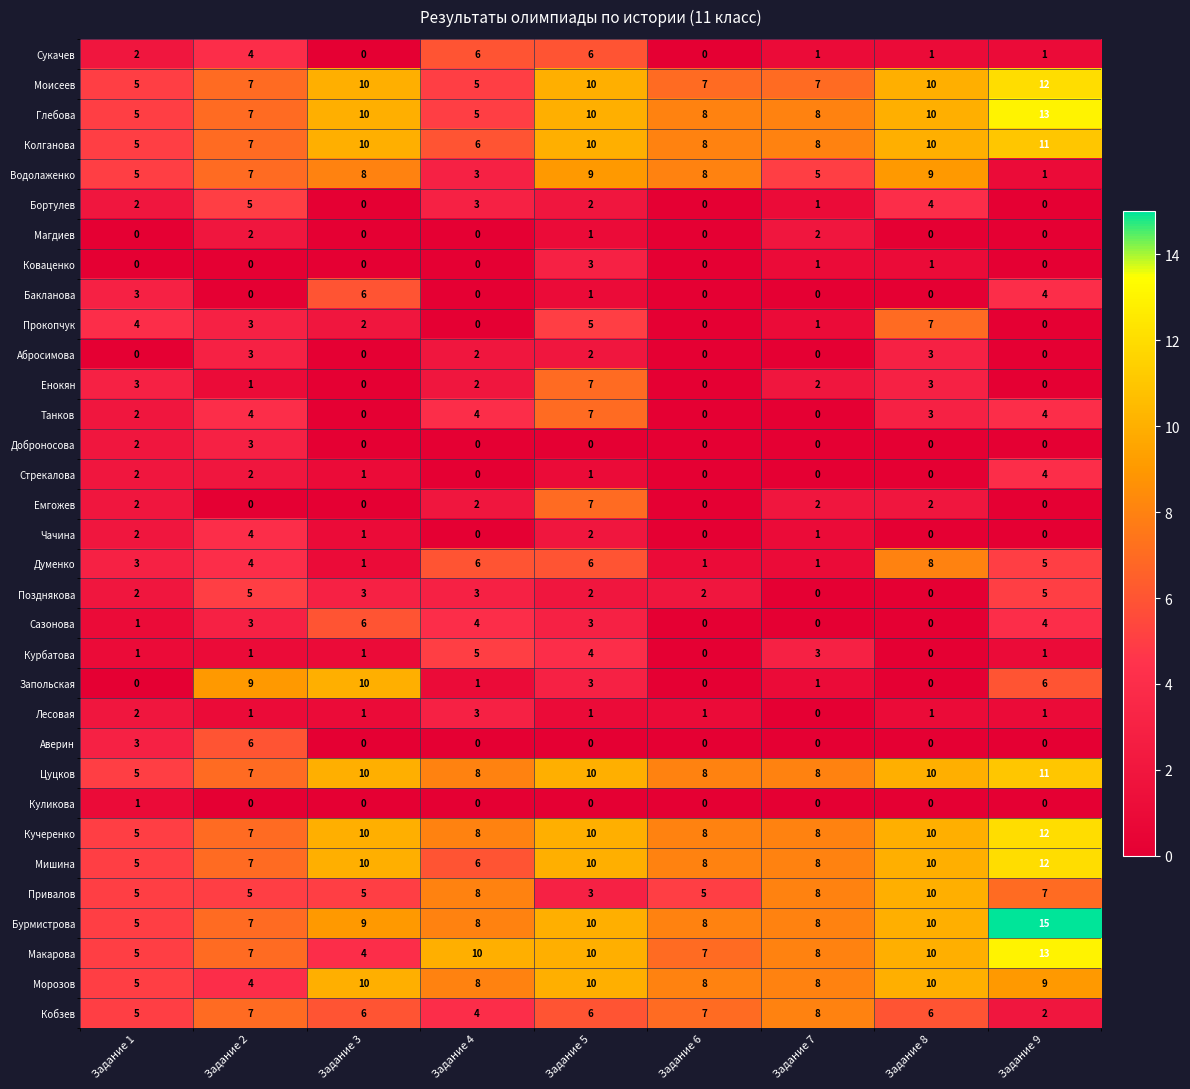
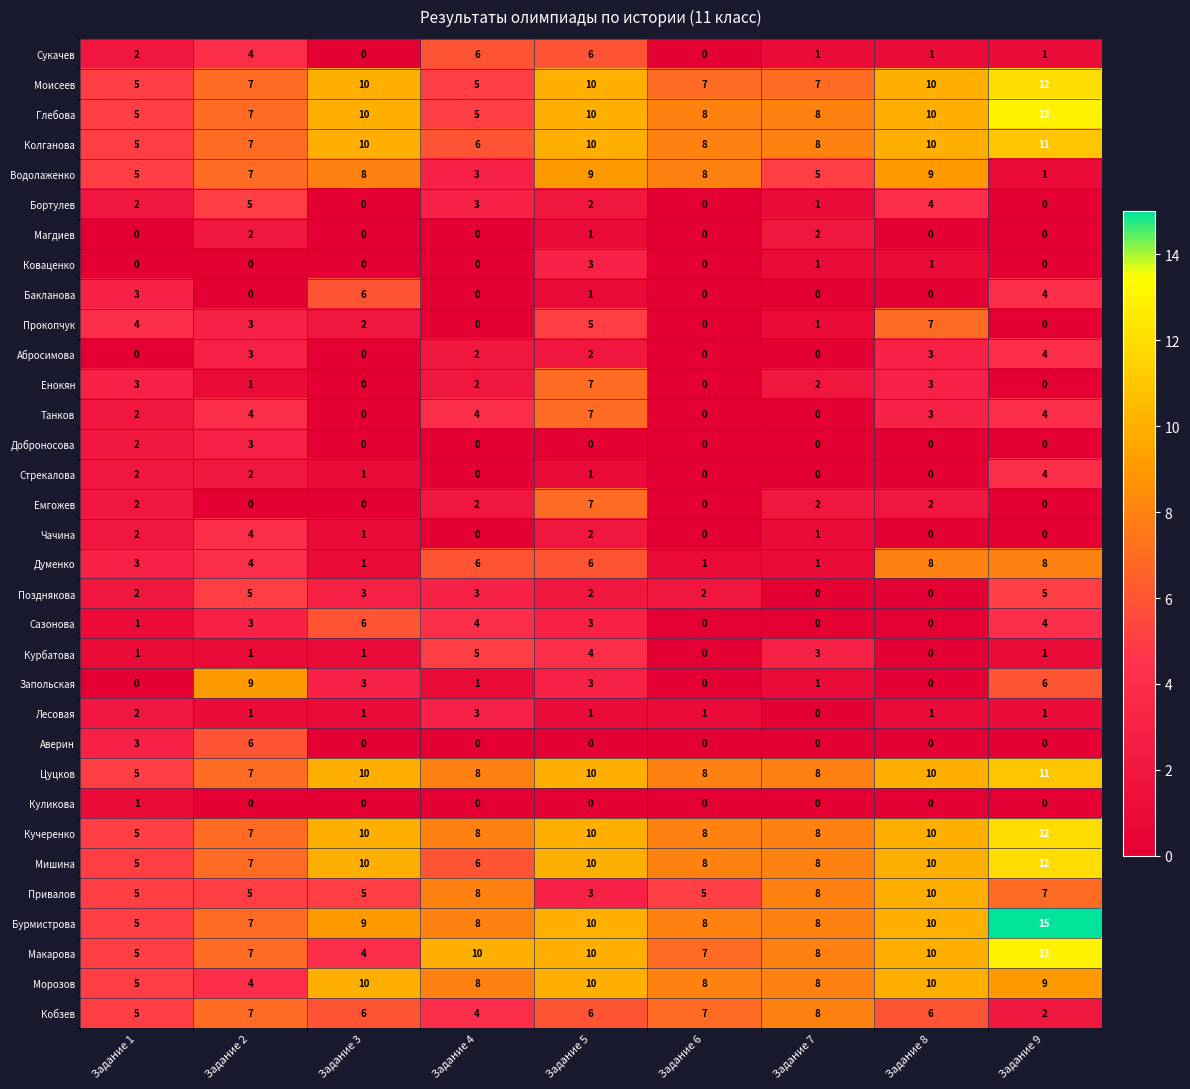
Абросимова, Задание 9: 0 -> 4
Думенко, Задание 9: 5 -> 8
Запольская, Задание 3: 10 -> 3
